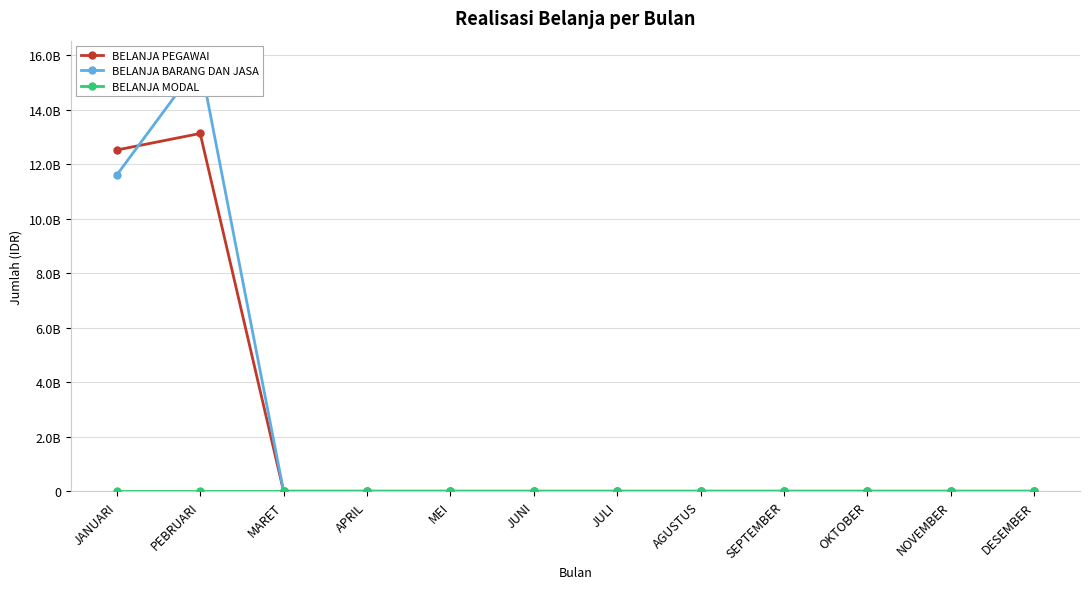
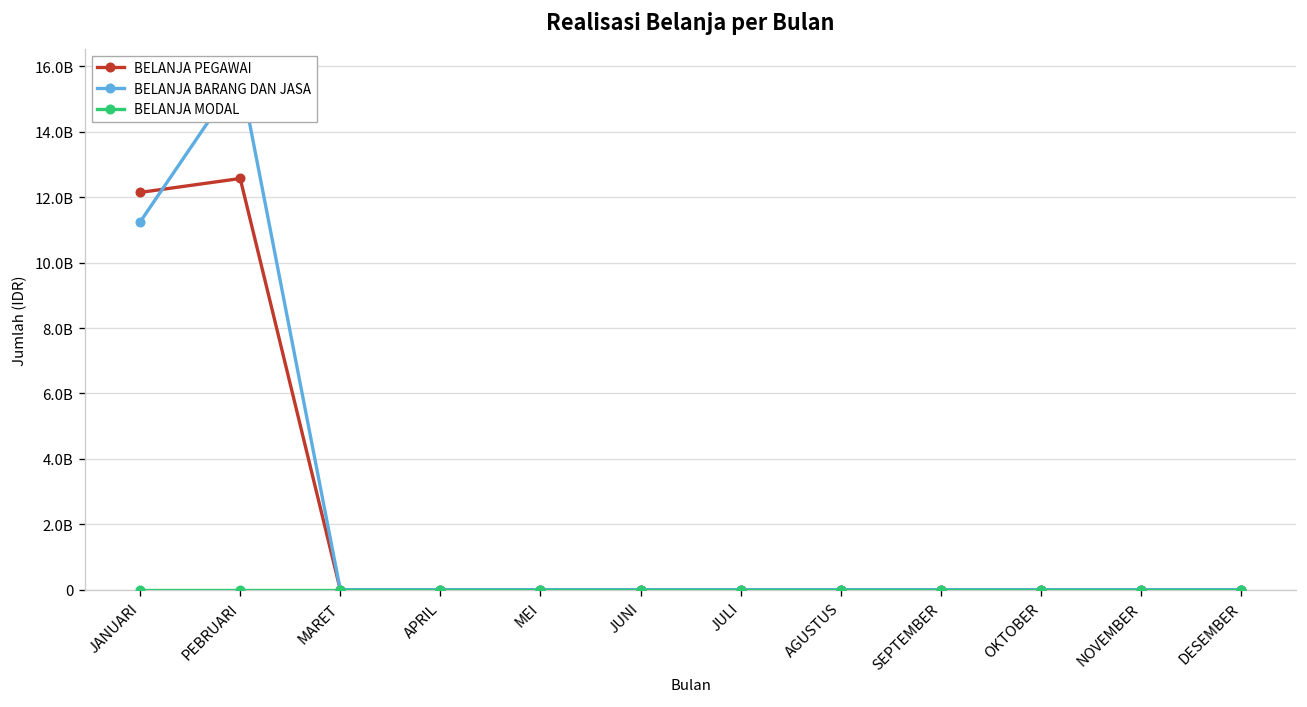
BELANJA PEGAWAI, JANUARI: 12500000000 -> 12100000000
BELANJA BARANG DAN JASA, JANUARI: 11600000000 -> 11200000000
BELANJA PEGAWAI, PEBRUARI: 13100000000 -> 12600000000
